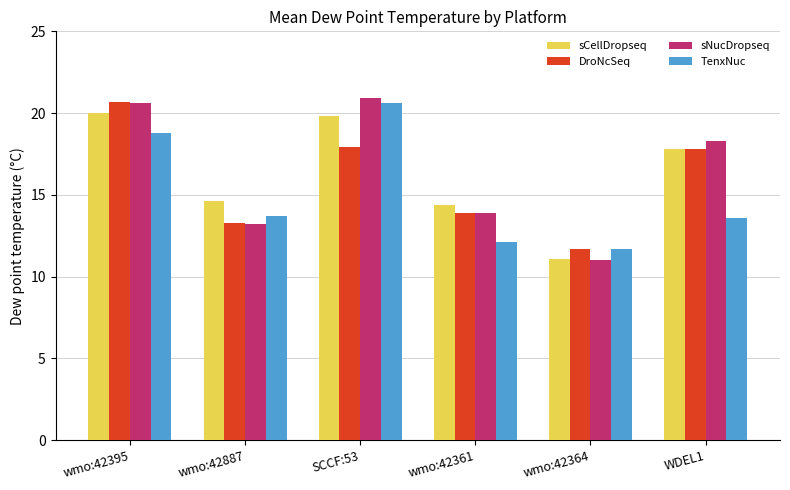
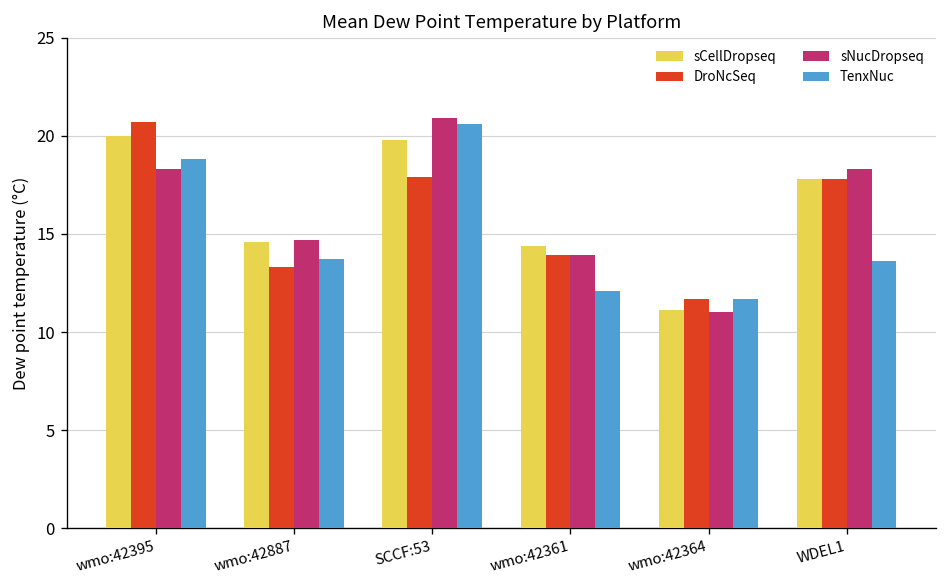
sNucDropseq, wmo:42395: 20.6 -> 18.3
sNucDropseq, wmo:42887: 13.2 -> 14.7
